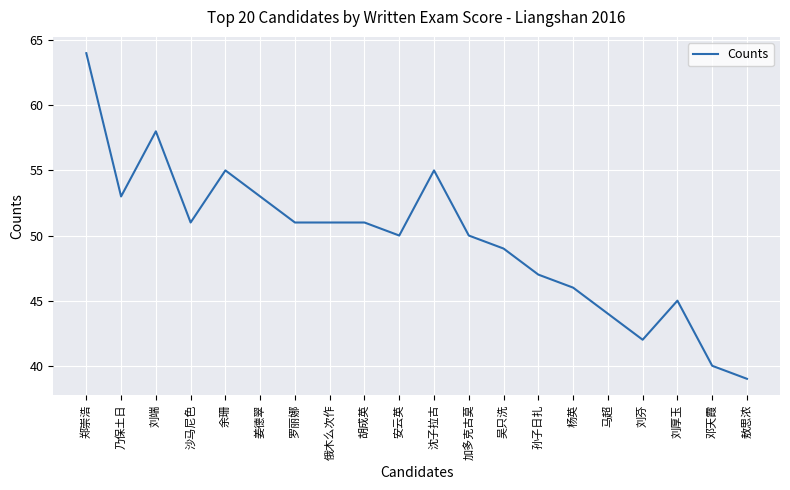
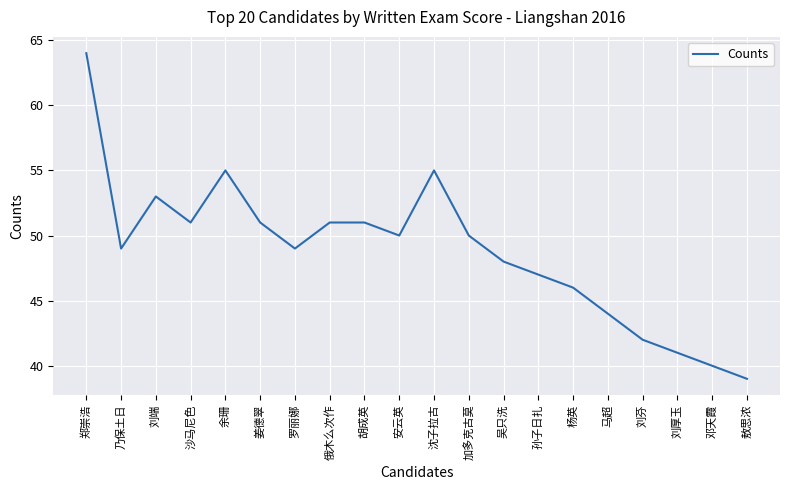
乃保土日: 53 -> 49
刘端: 58 -> 53
姜德翠: 53 -> 51
罗丽娜: 51 -> 49
吴只洗: 49 -> 48
刘厚玉: 45 -> 41
